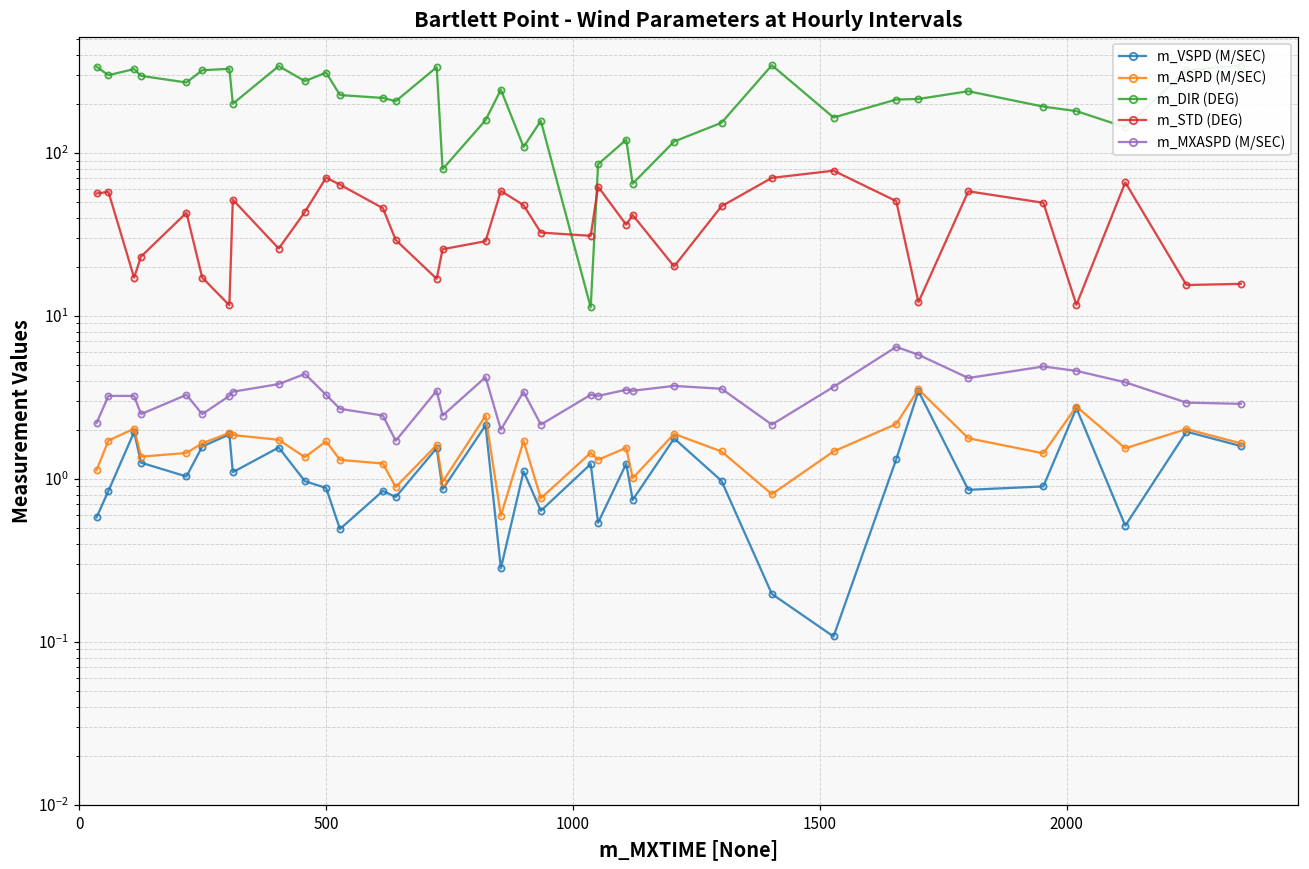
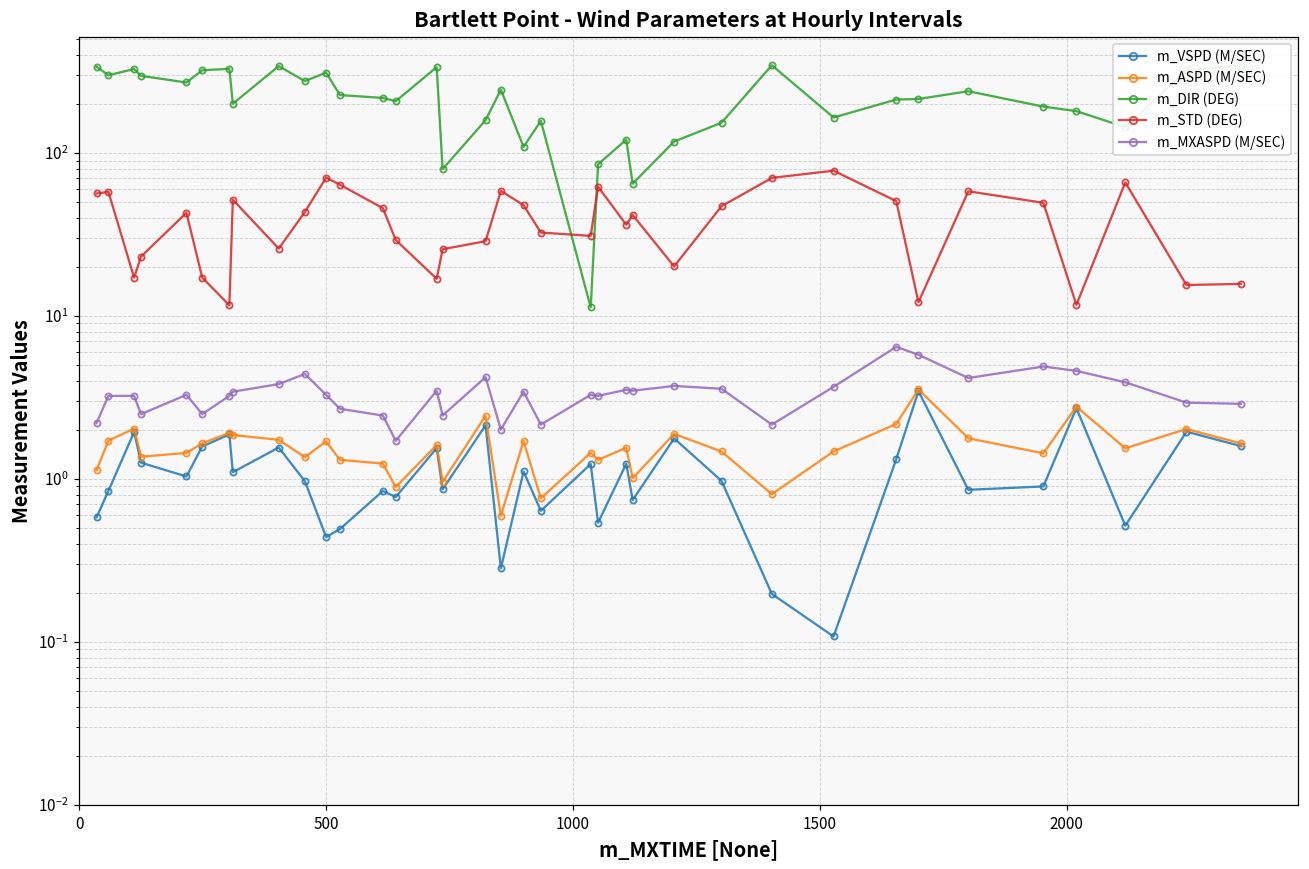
m_VSPD (M/SEC), 500: 0.9 -> 0.44
